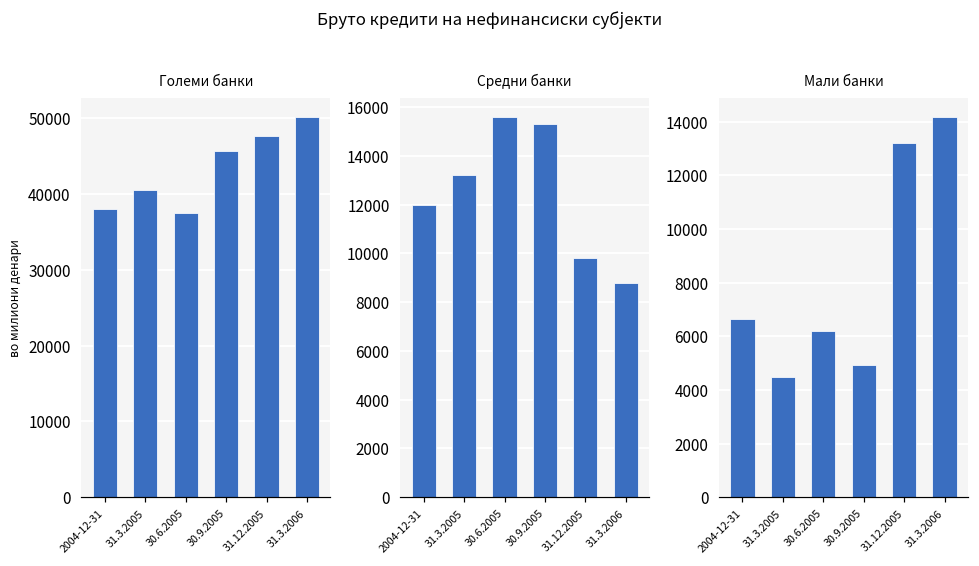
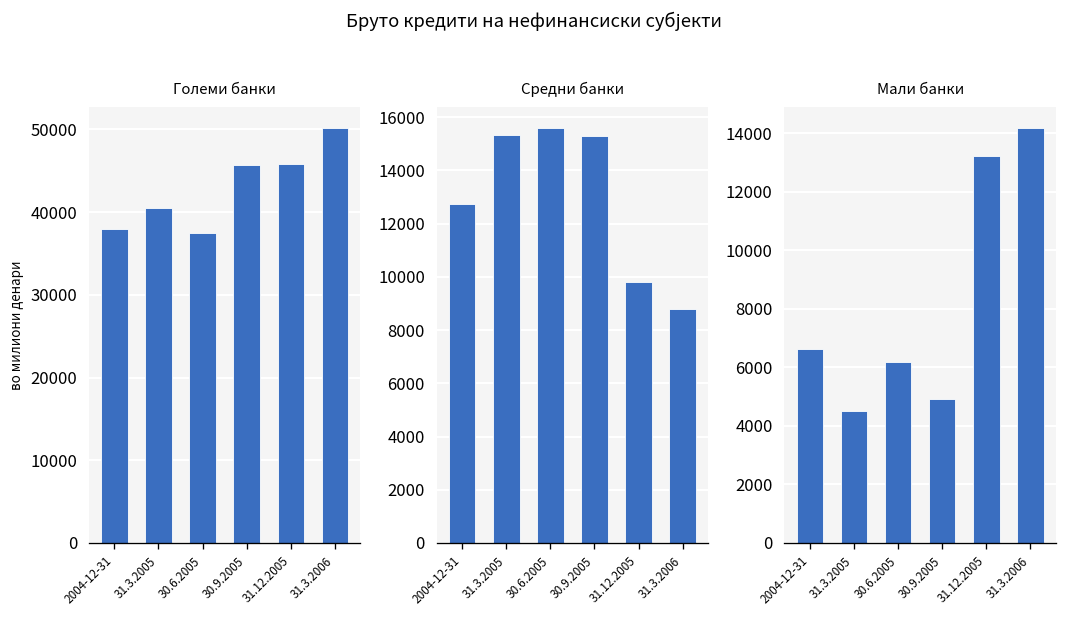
Големи банки, 31.12.2005: 48000 -> 46000
Средни банки, 2004-12-31: 12000 -> 12700
Средни банки, 31.3.2005: 13200 -> 15300
